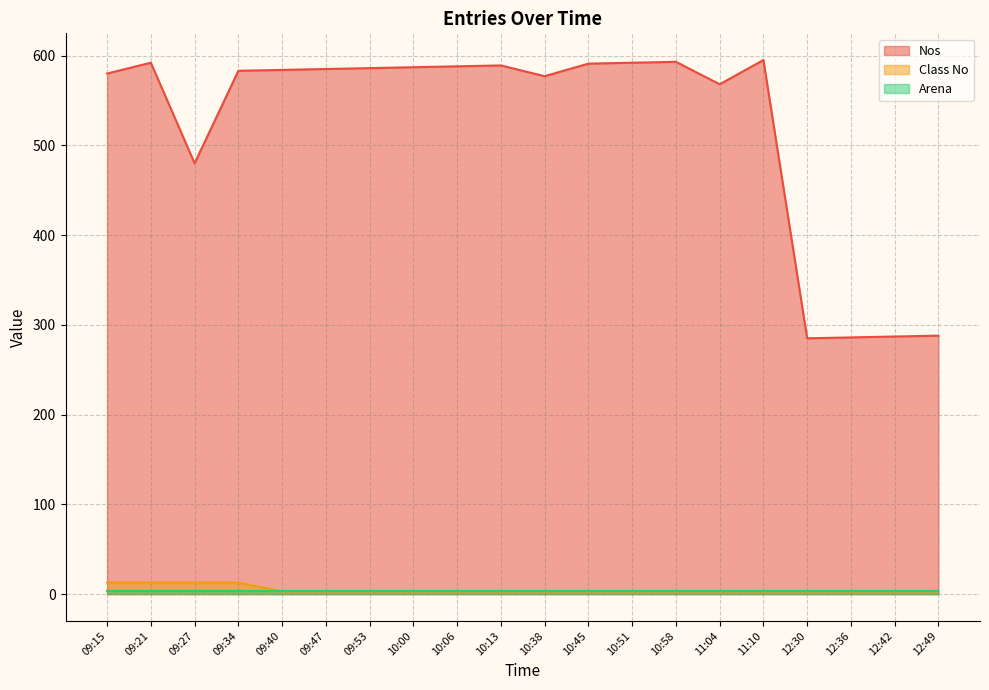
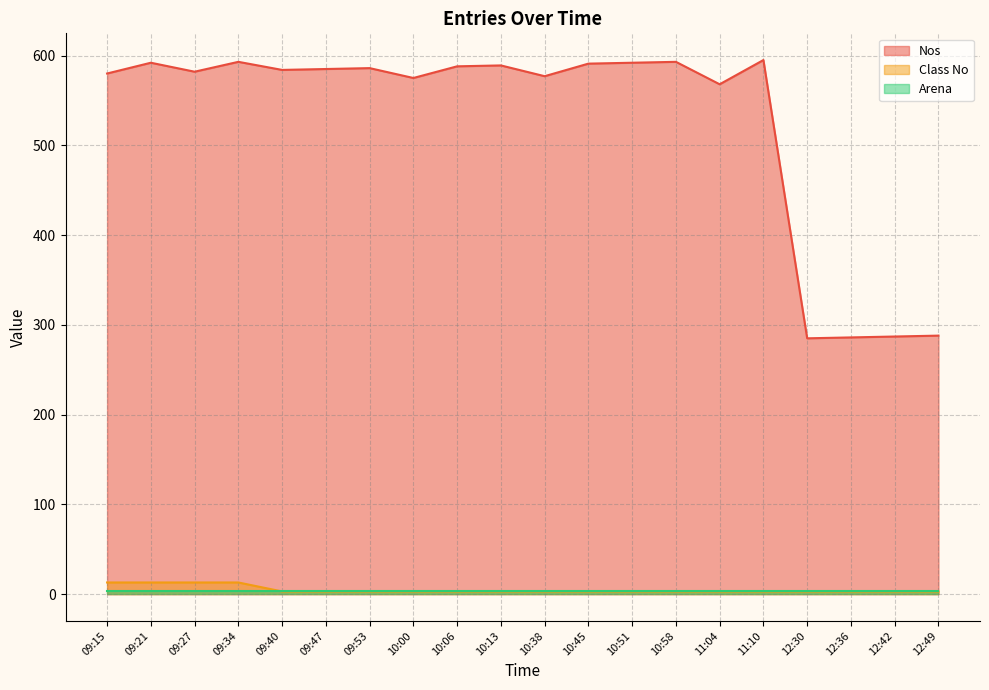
Nos, 09:27: 480 -> 580
Nos, 09:34: 580 -> 590
Nos, 10:00: 590 -> 580
